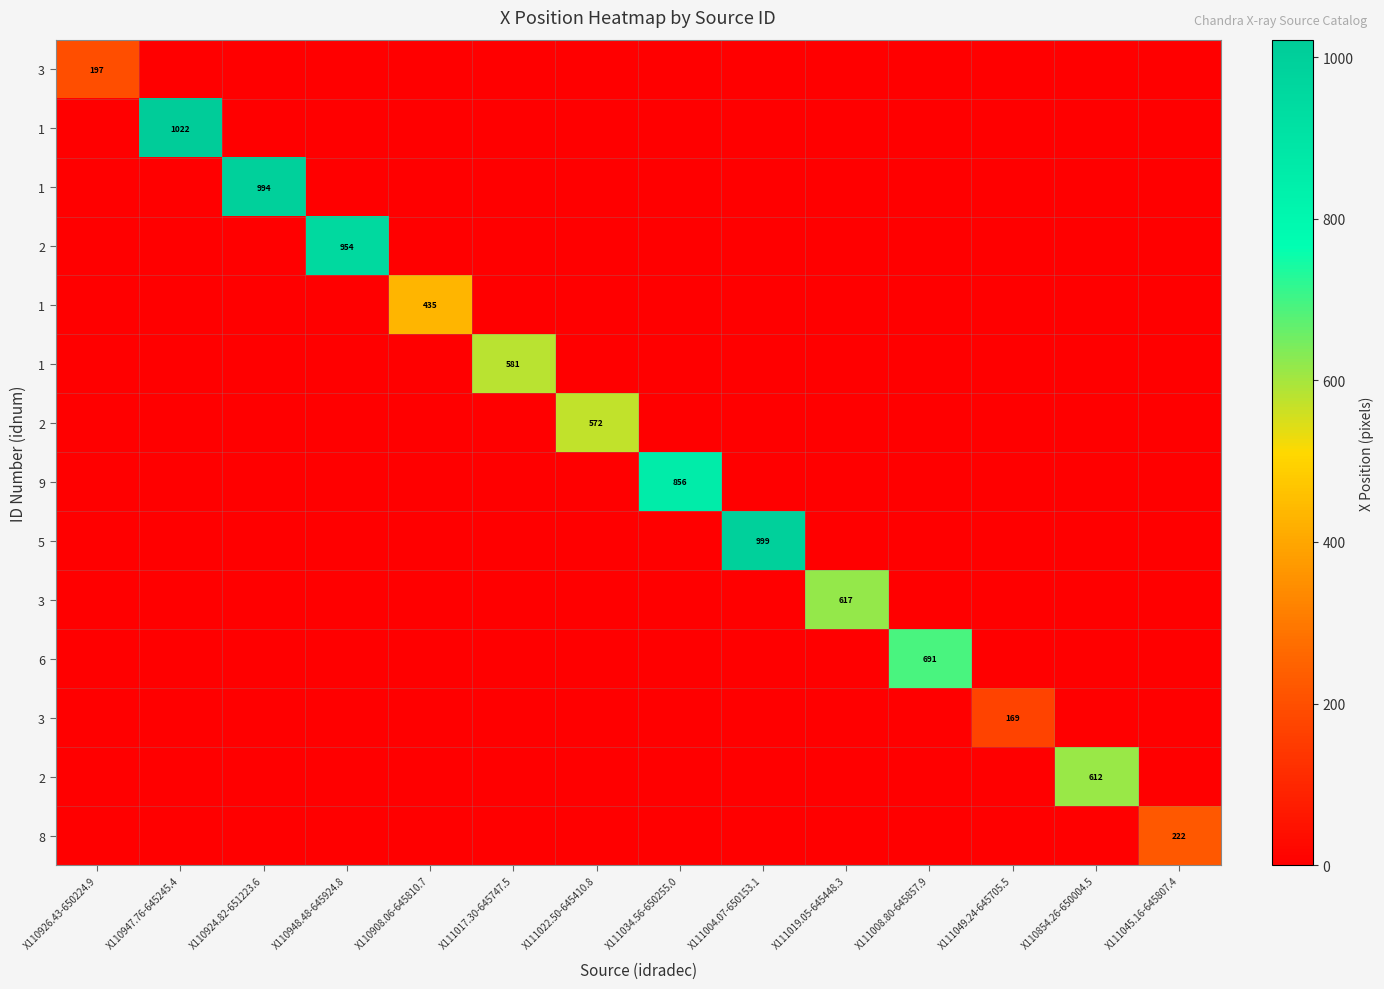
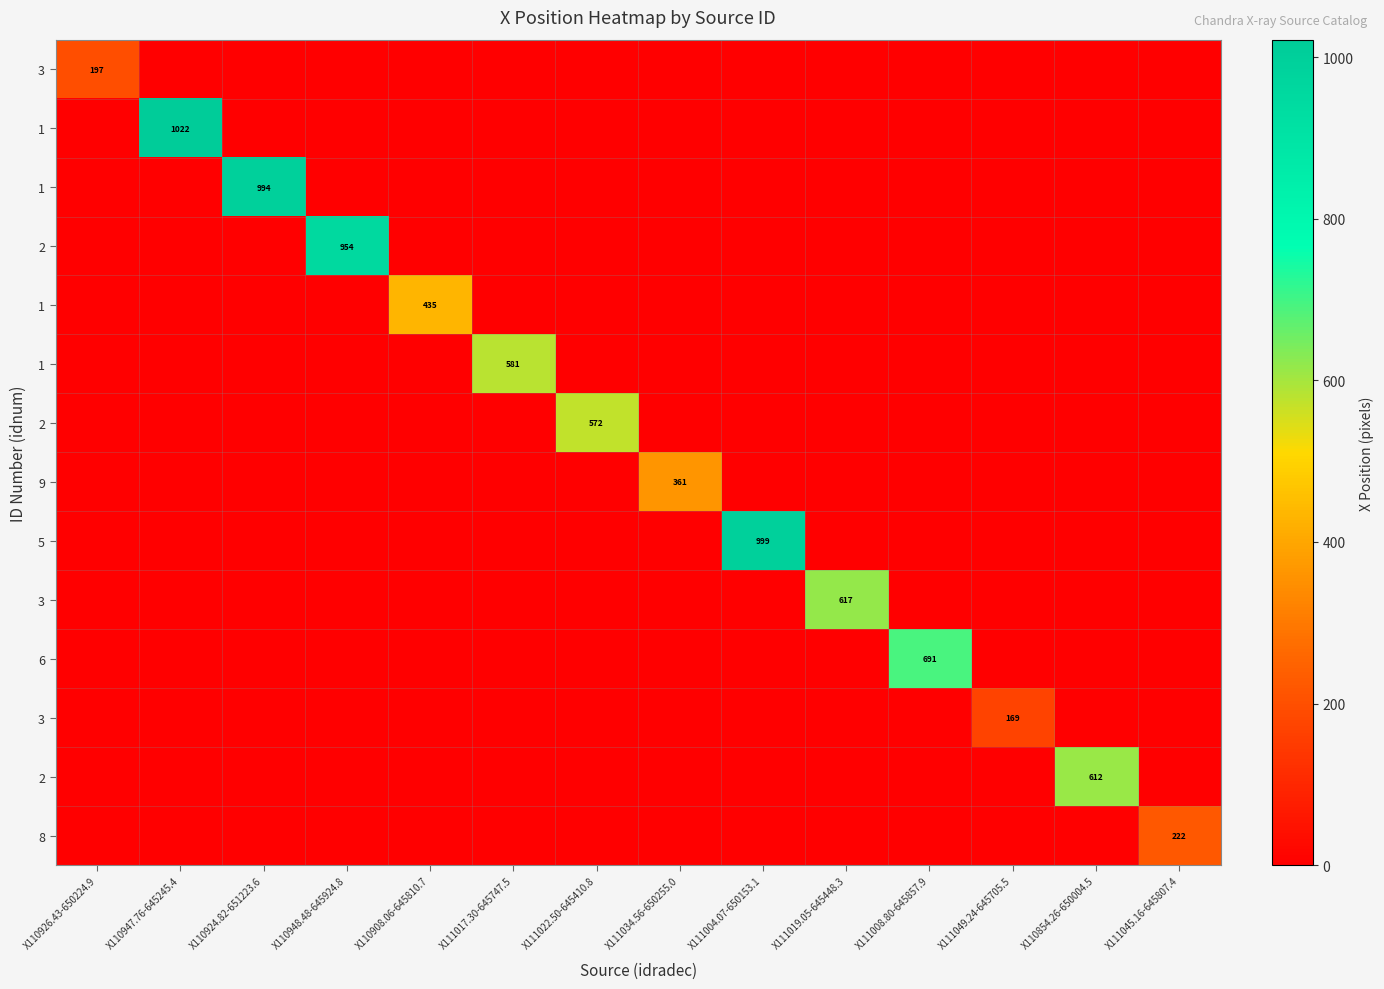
9, X111034.56-650255.0: 856 -> 361
